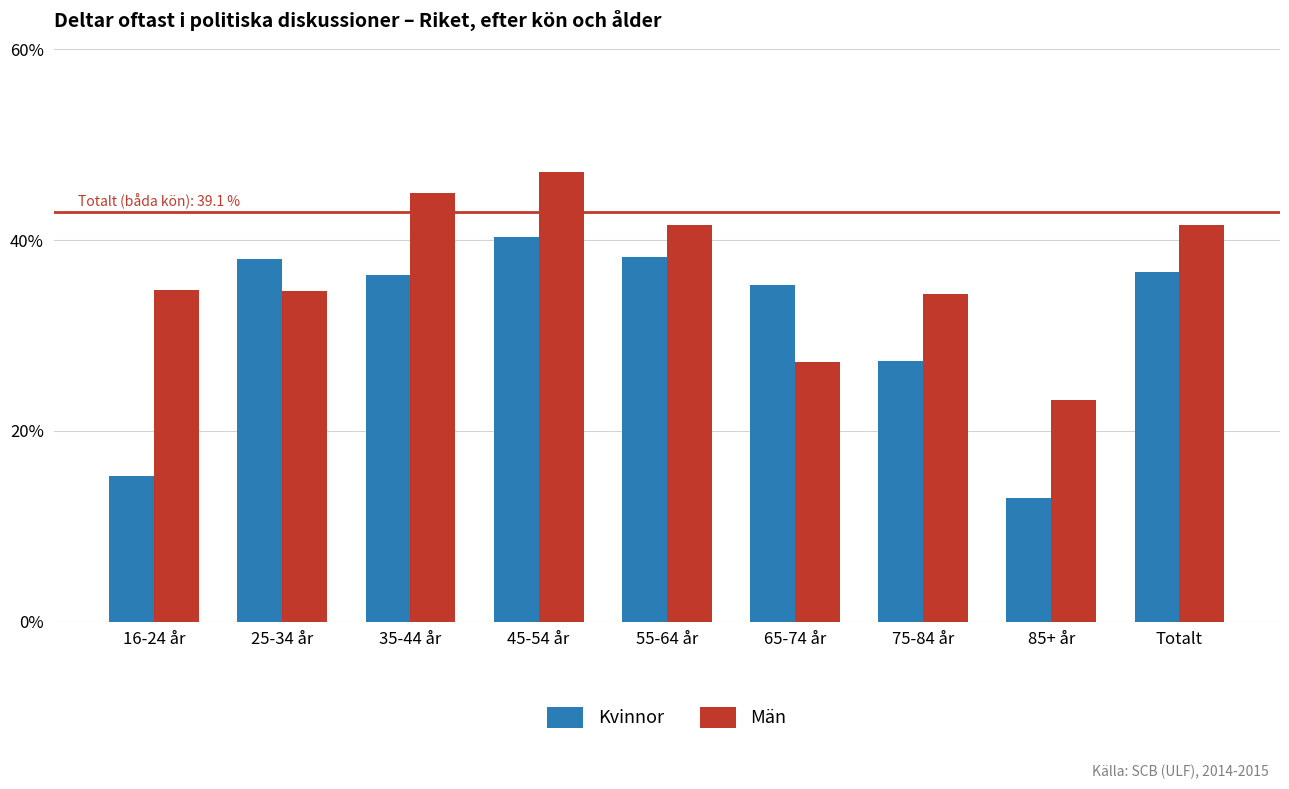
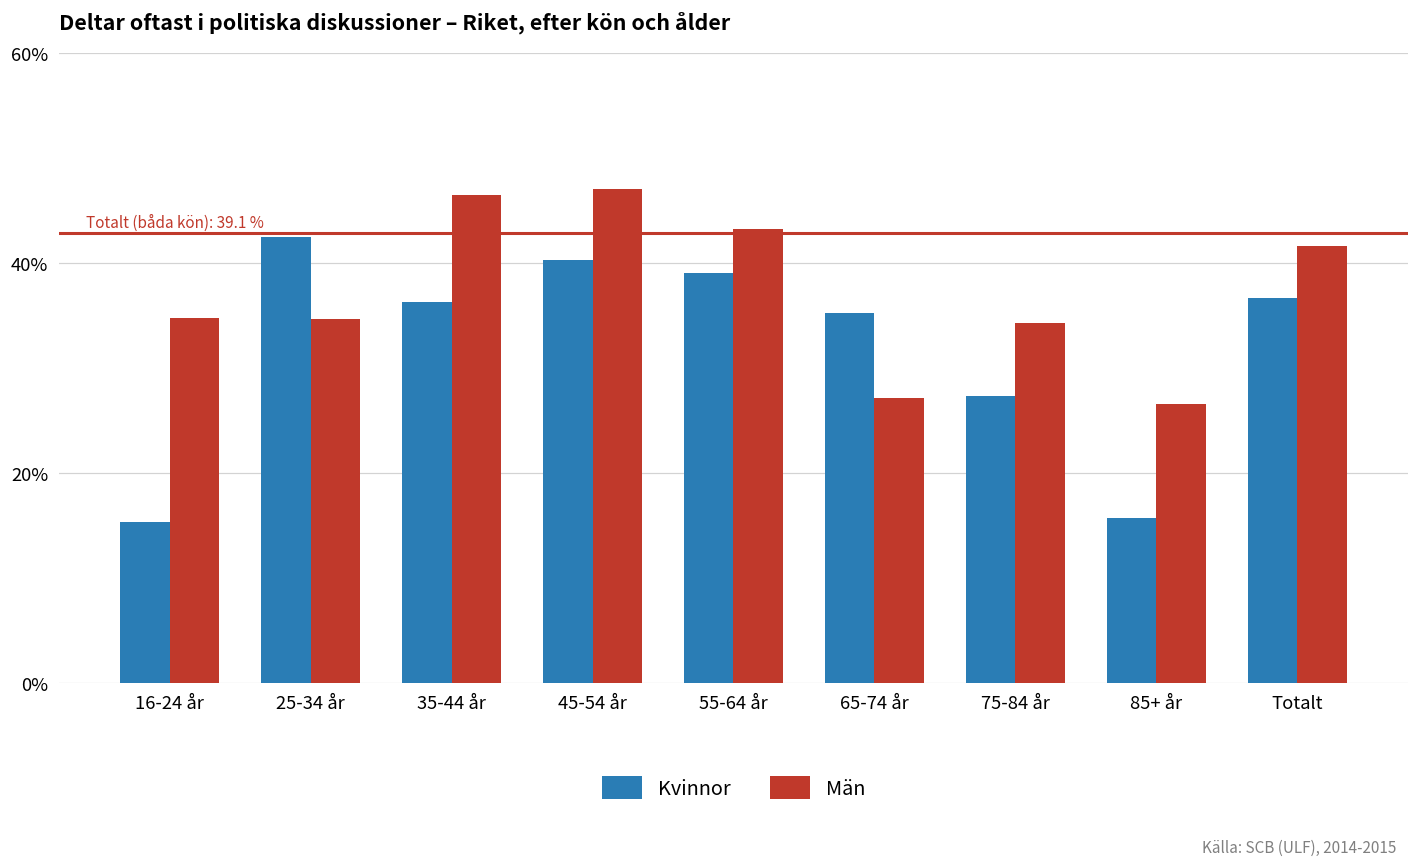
Kvinnor, 25-34 år: 38% -> 43%
Män, 35-44 år: 45% -> 47%
Kvinnor, 55-64 år: 38% -> 39%
Män, 55-64 år: 42% -> 43%
Kvinnor, 85+ år: 13% -> 16%
Män, 85+ år: 23% -> 27%
